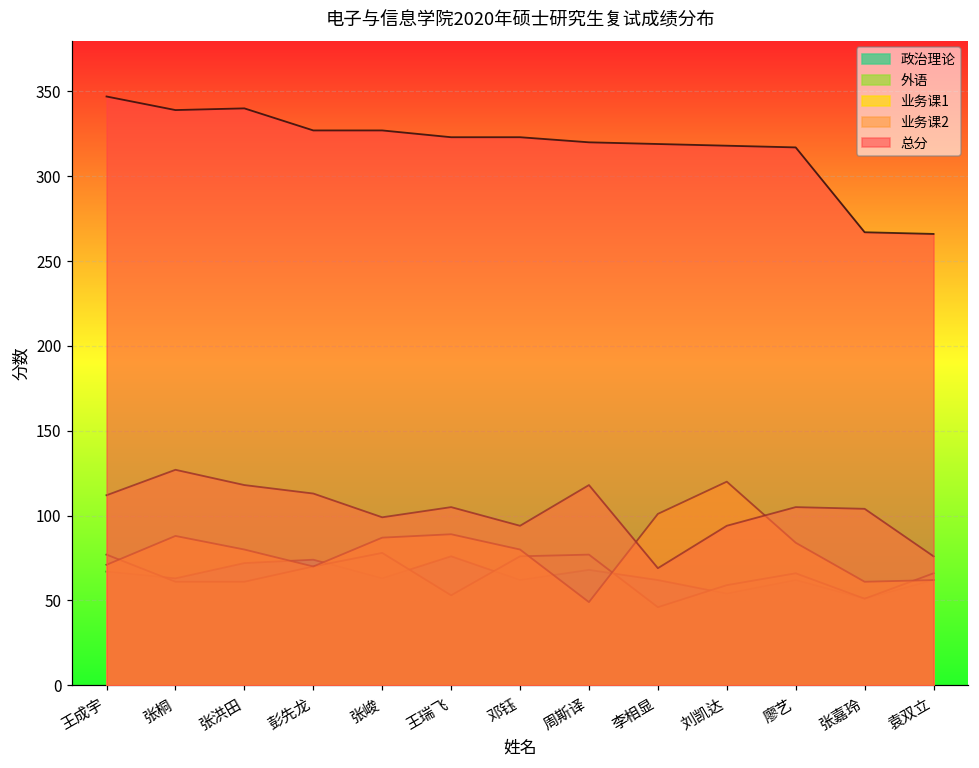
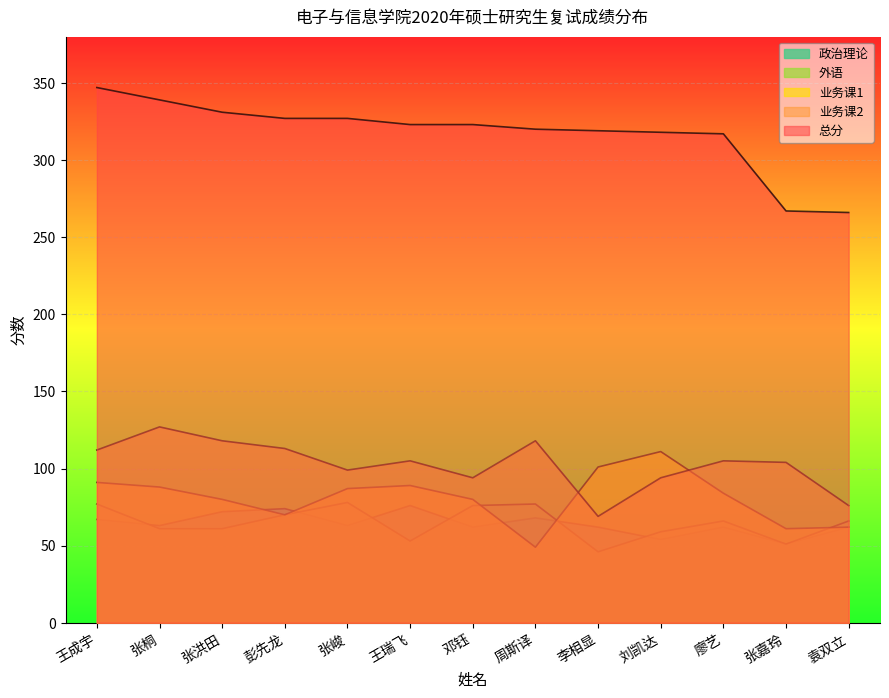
业务课1, 王成宇: 71 -> 91
总分, 张洪田: 340 -> 331
业务课1, 刘凯达: 120 -> 111
